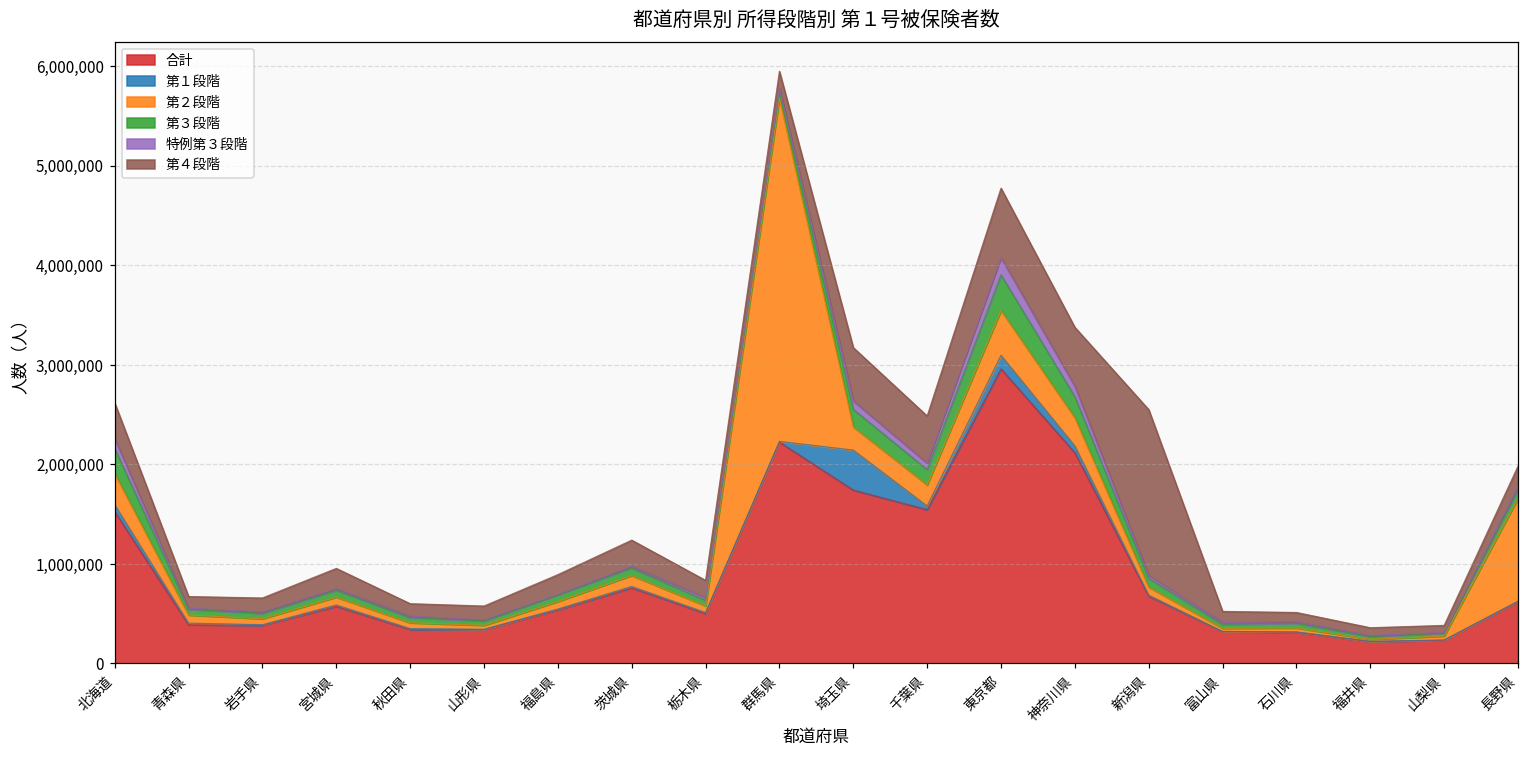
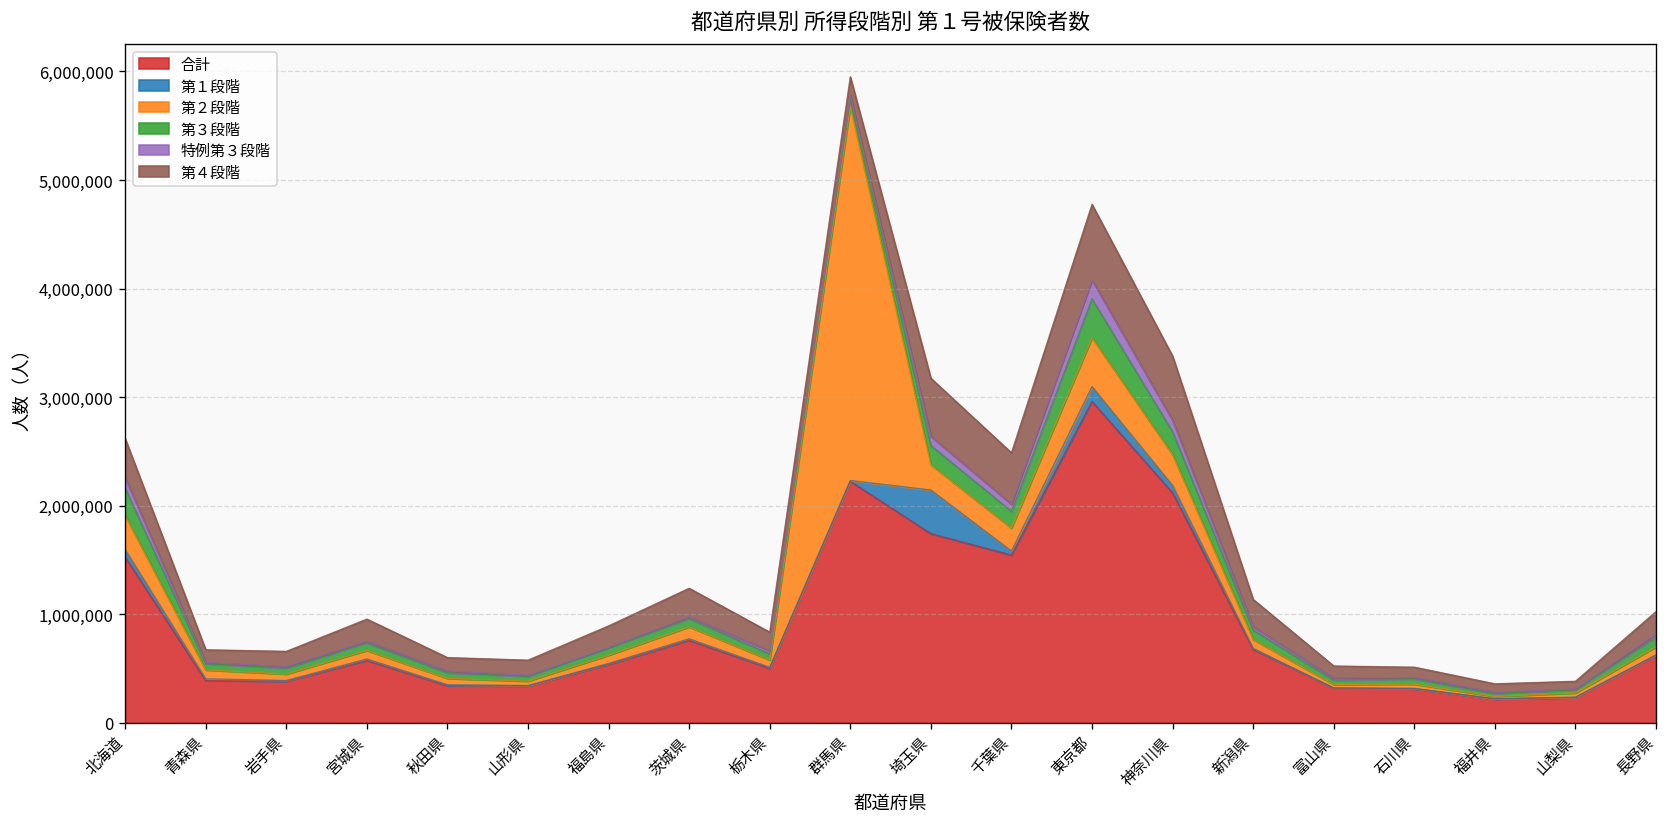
第４段階, 新潟県: 1,700,000 -> 300,000
第２段階, 長野県: 1,000,000 -> 100,000
